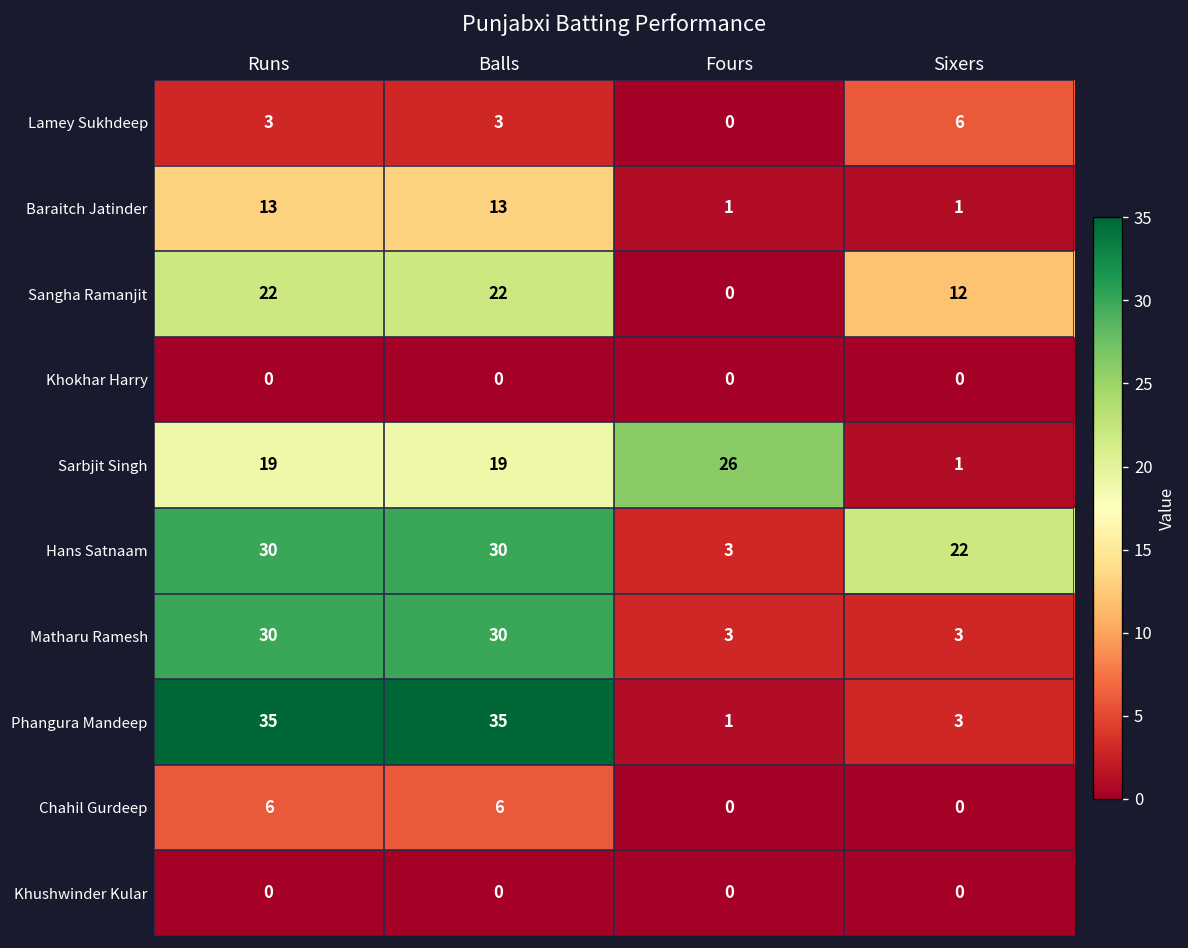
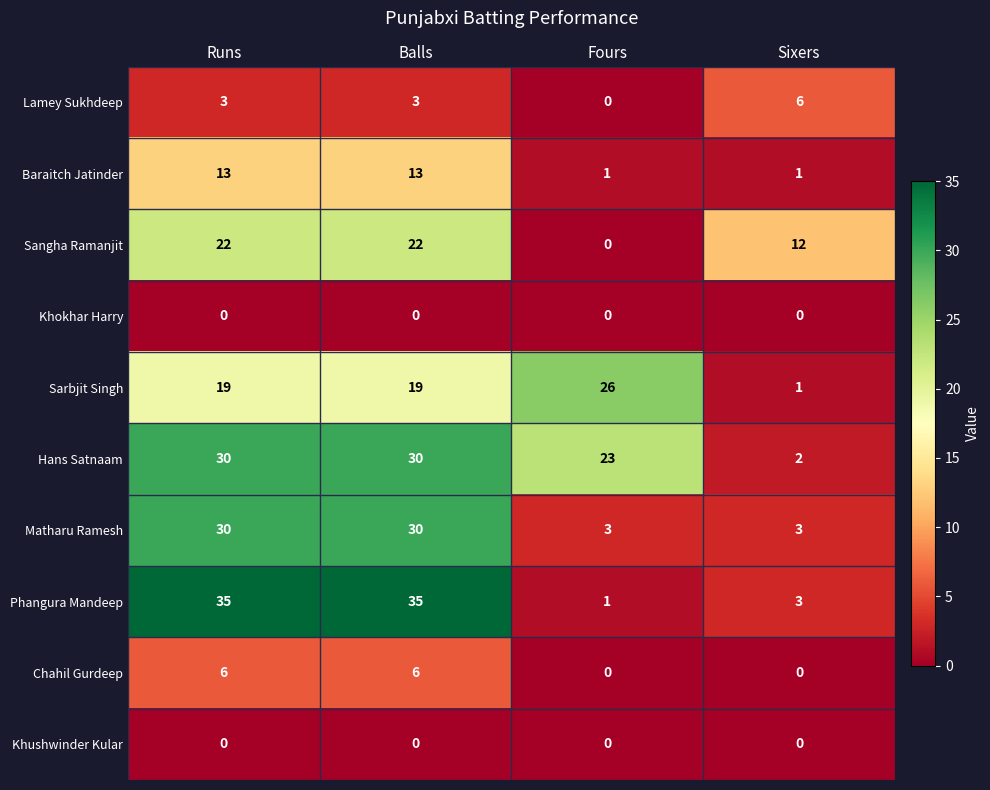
Hans Satnaam, Fours: 3 -> 23
Hans Satnaam, Sixers: 22 -> 2
